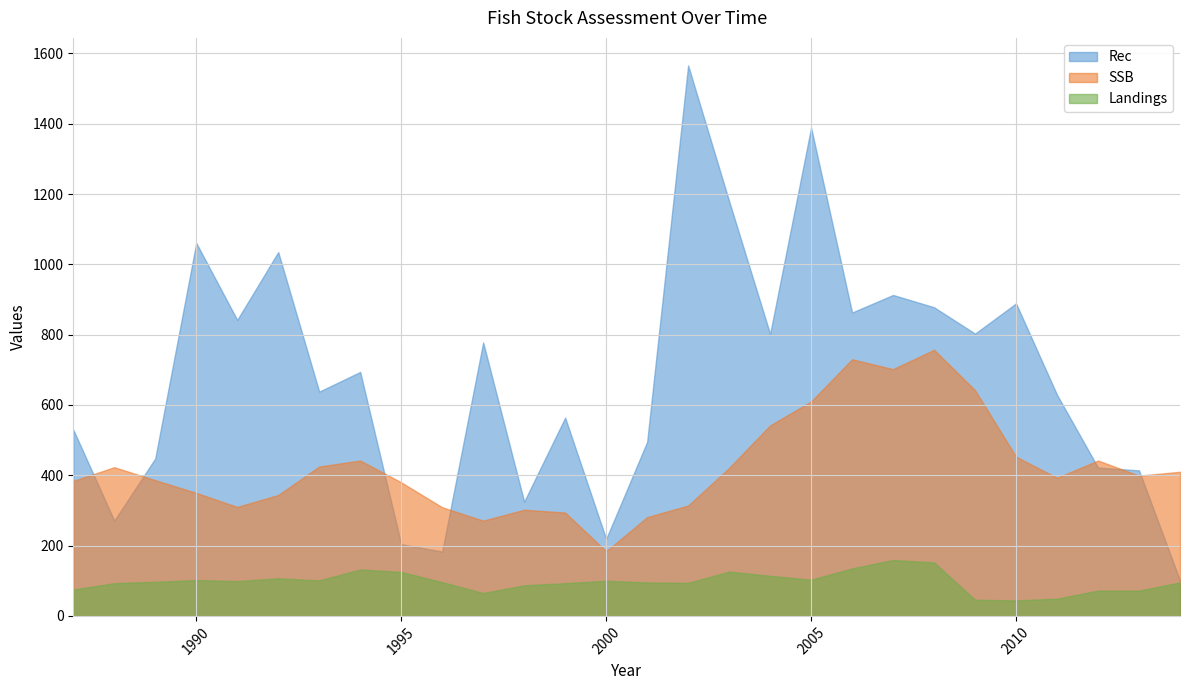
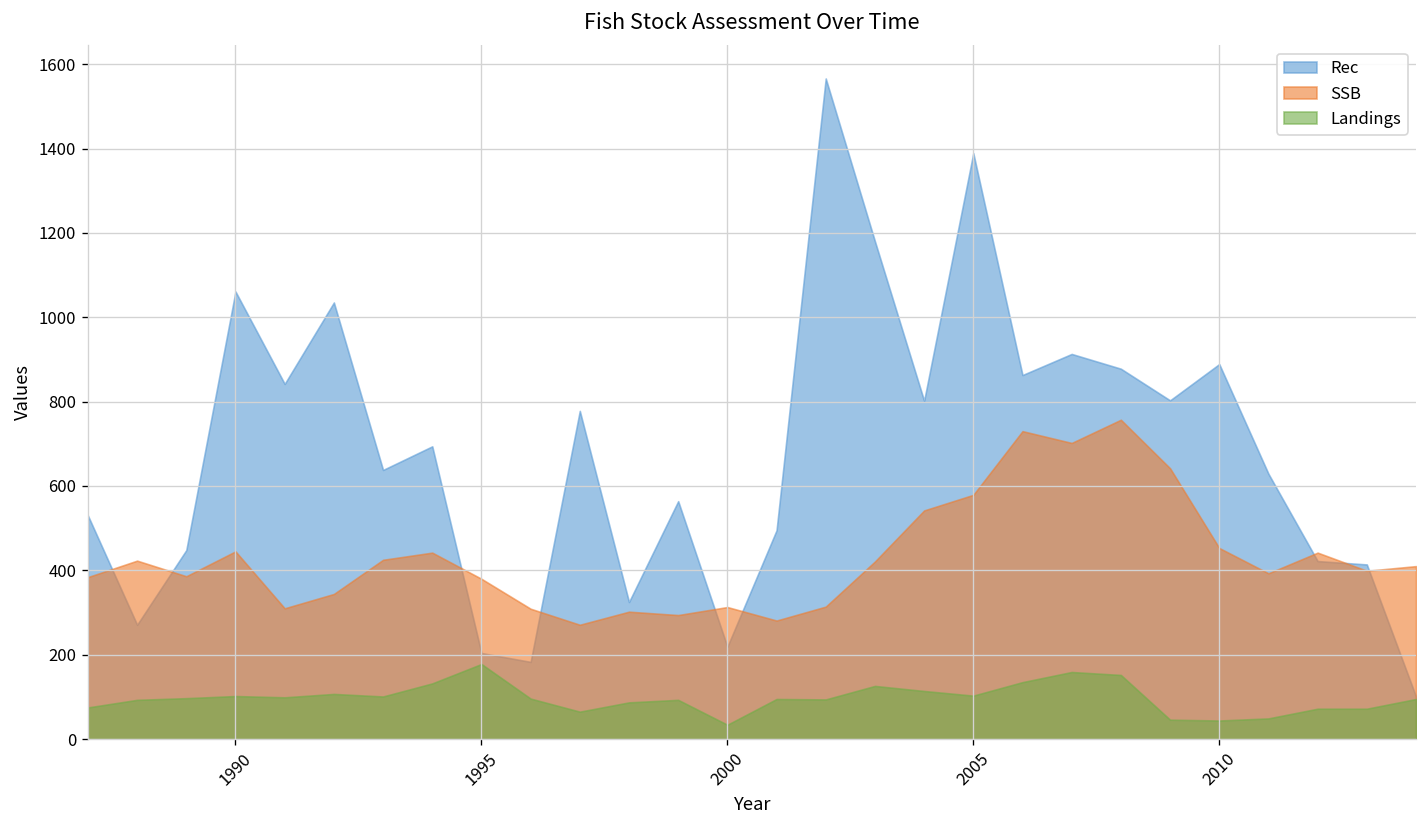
SSB, 1990: 350 -> 450
Landings, 1995: 130 -> 180
SSB, 2000: 180 -> 310
Landings, 2000: 100 -> 30
SSB, 2005: 610 -> 580
